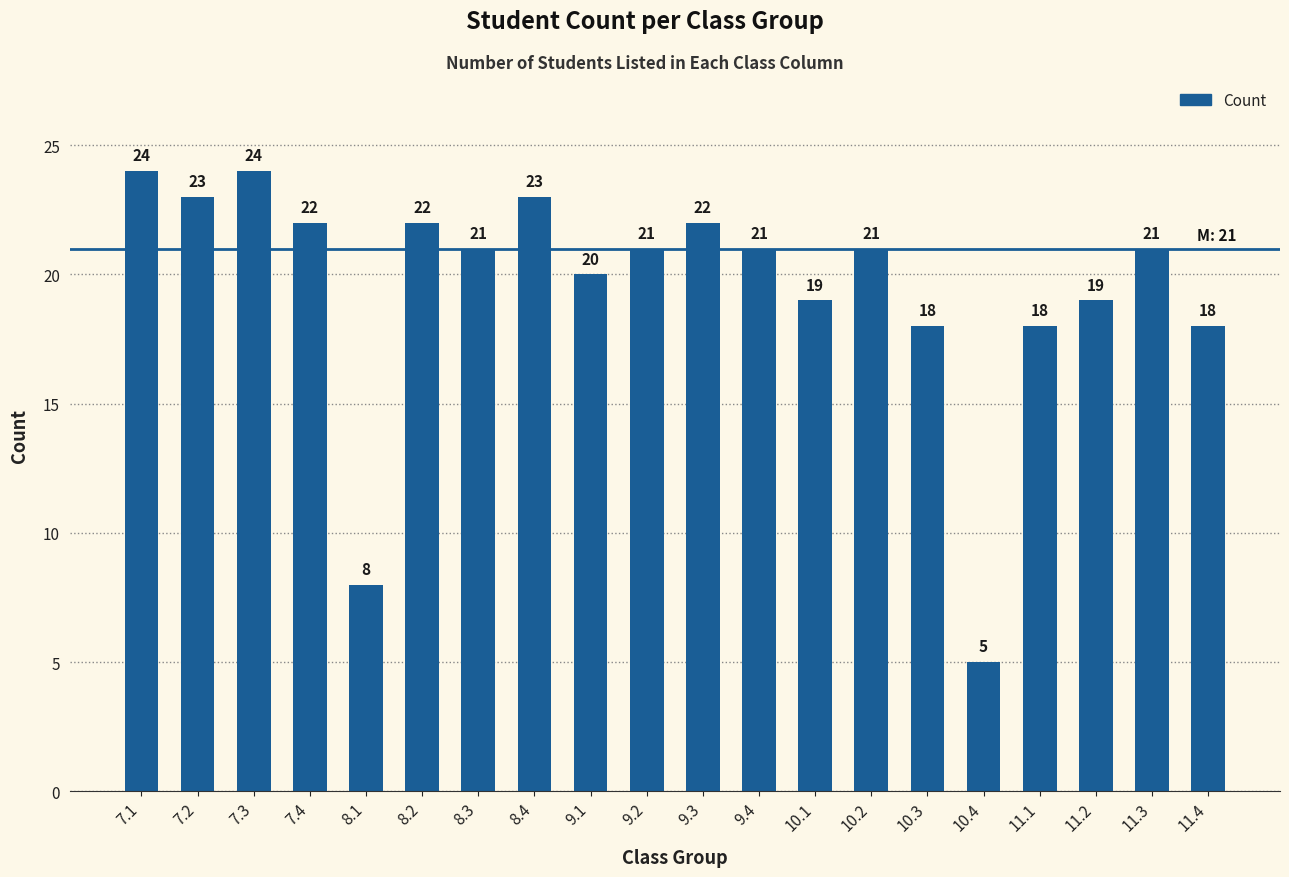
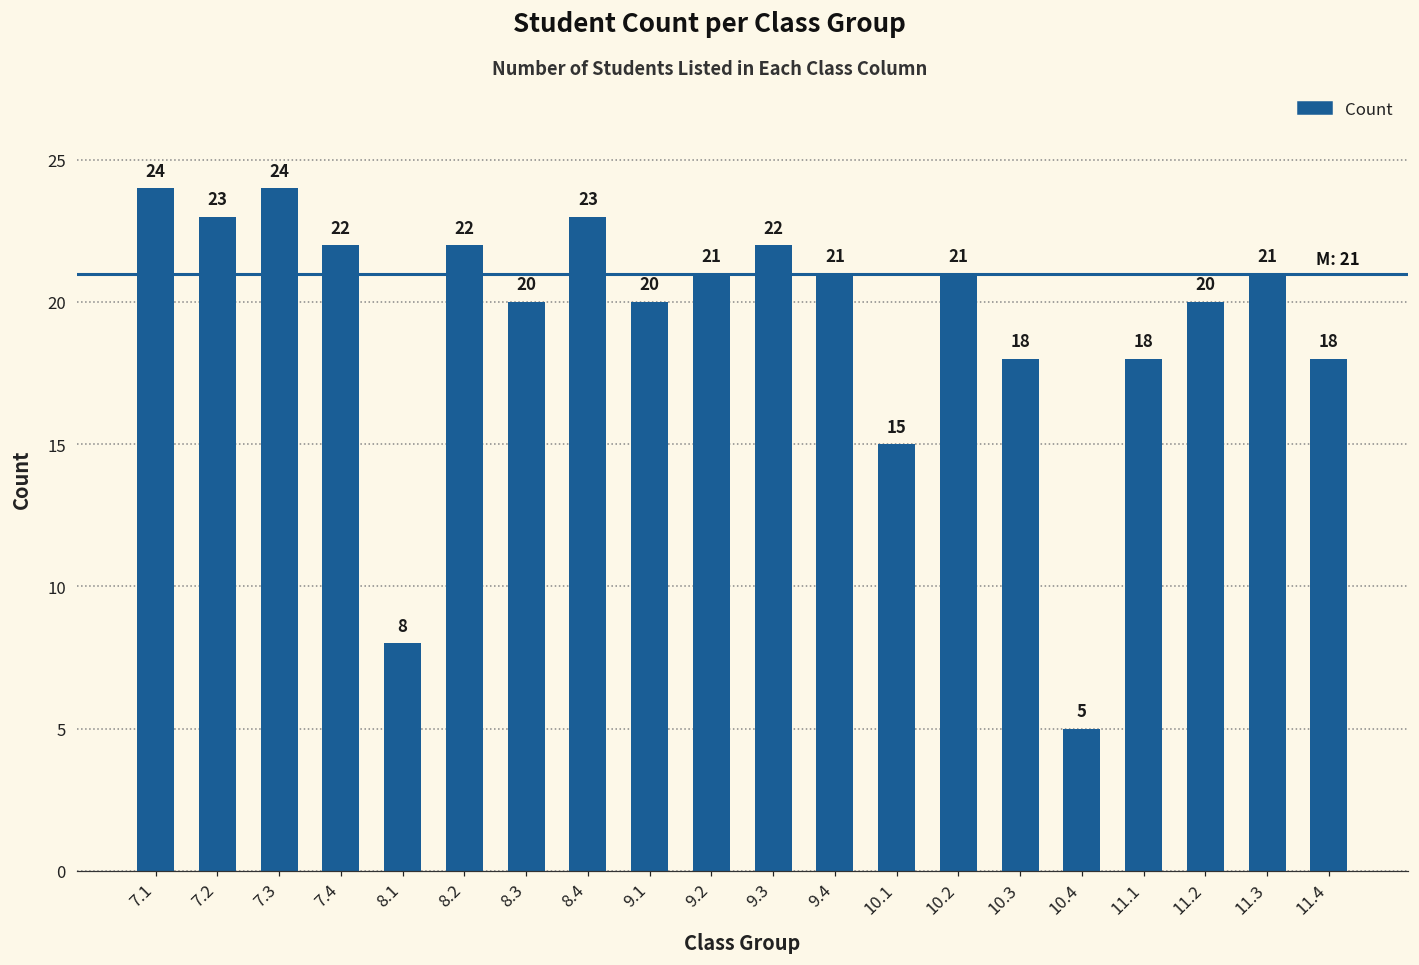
8.3: 21 -> 20
10.1: 19 -> 15
11.2: 19 -> 20
